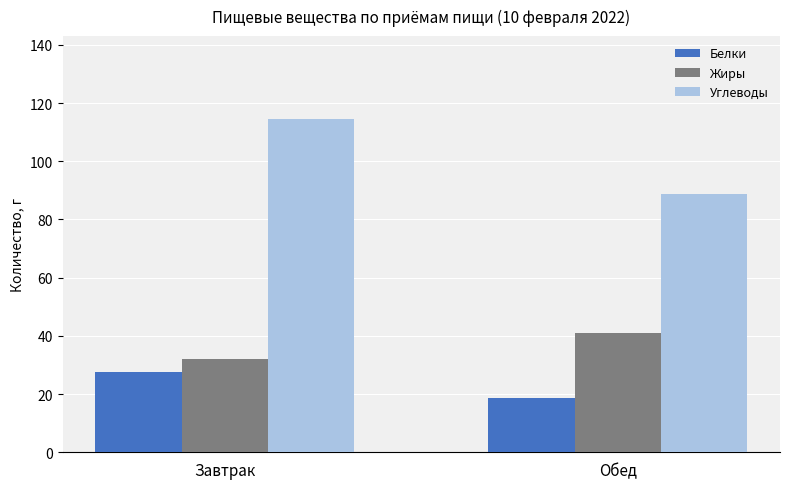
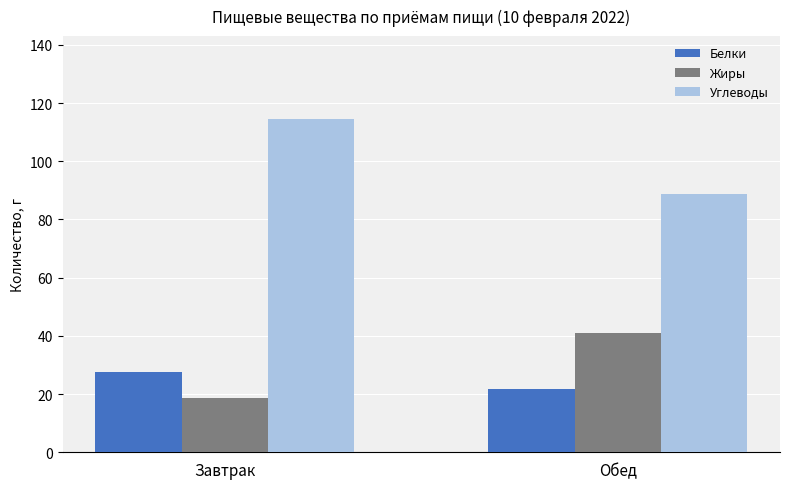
Жиры, Завтрак: 32 -> 19
Белки, Обед: 19 -> 22
